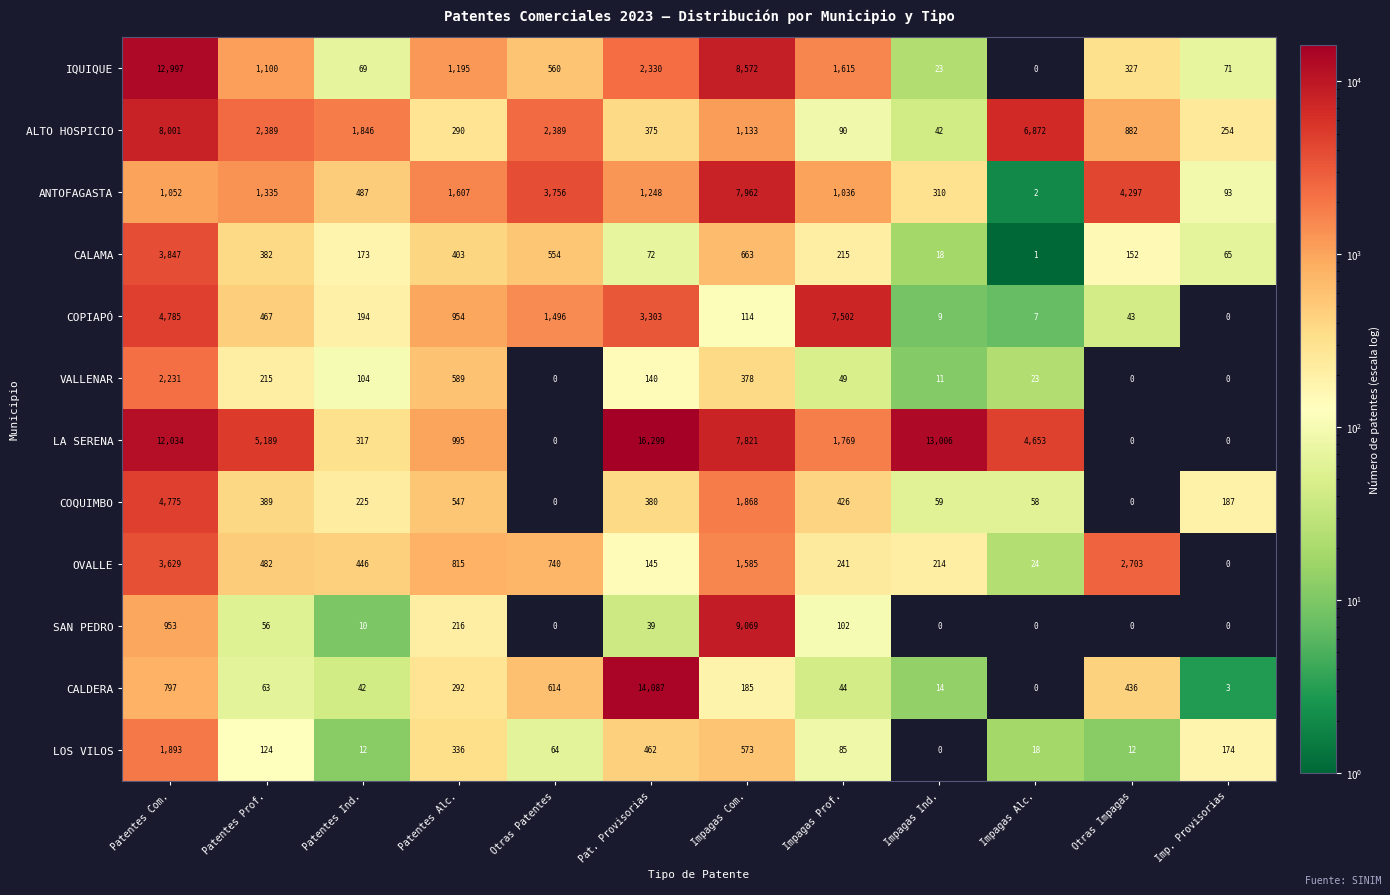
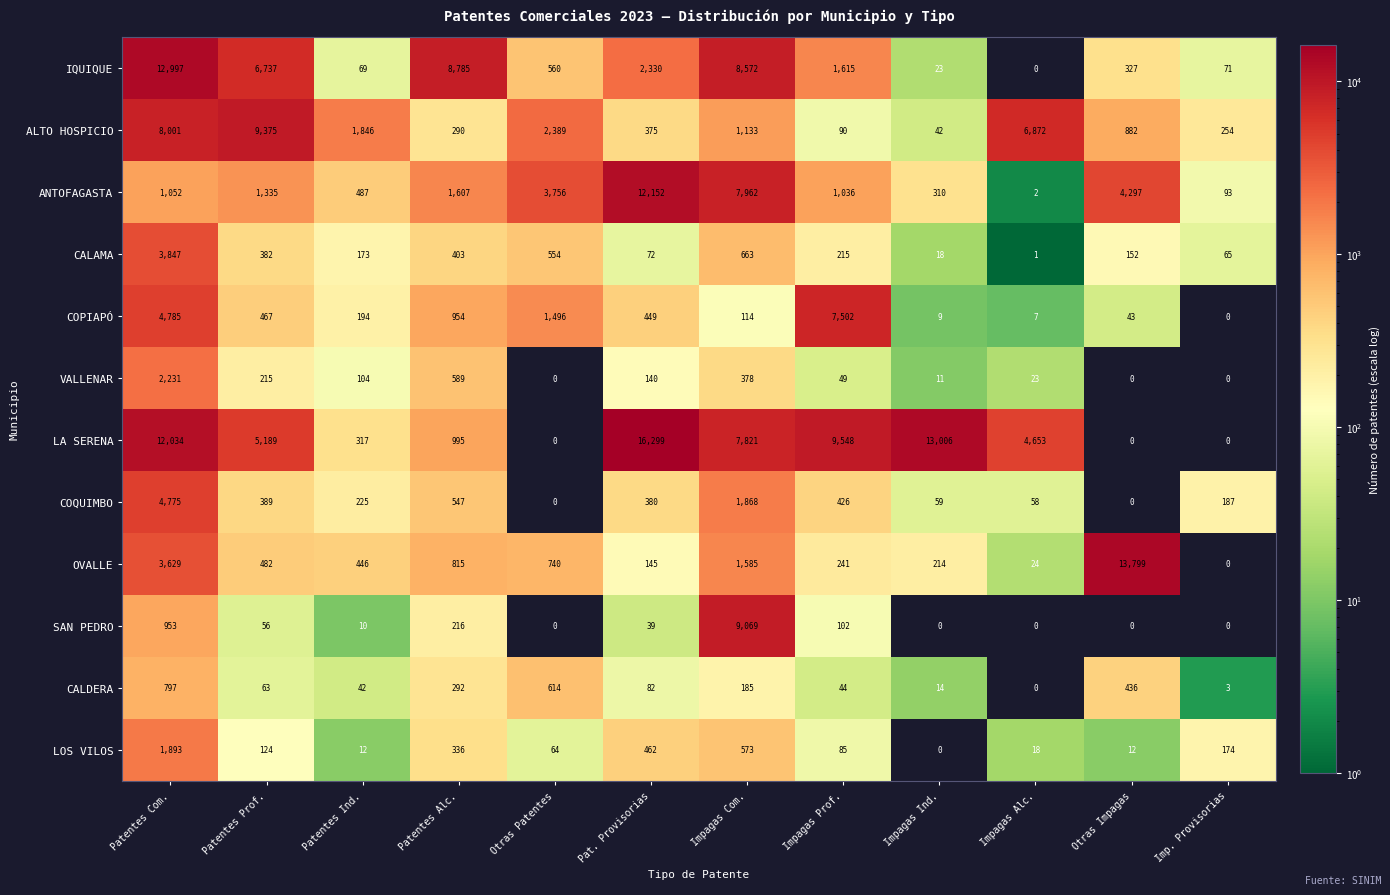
IQUIQUE, Patentes Prof.: 1,100 -> 6,737
IQUIQUE, Patentes Alc.: 1,195 -> 8,785
ALTO HOSPICIO, Patentes Prof.: 2,389 -> 9,375
ANTOFAGASTA, Pat. Provisorias: 1,248 -> 12,152
COPIAPÓ, Pat. Provisorias: 3,303 -> 449
LA SERENA, Impagas Prof.: 1,769 -> 9,548
OVALLE, Otras Impagas: 2,703 -> 13,799
CALDERA, Pat. Provisorias: 14,087 -> 82
